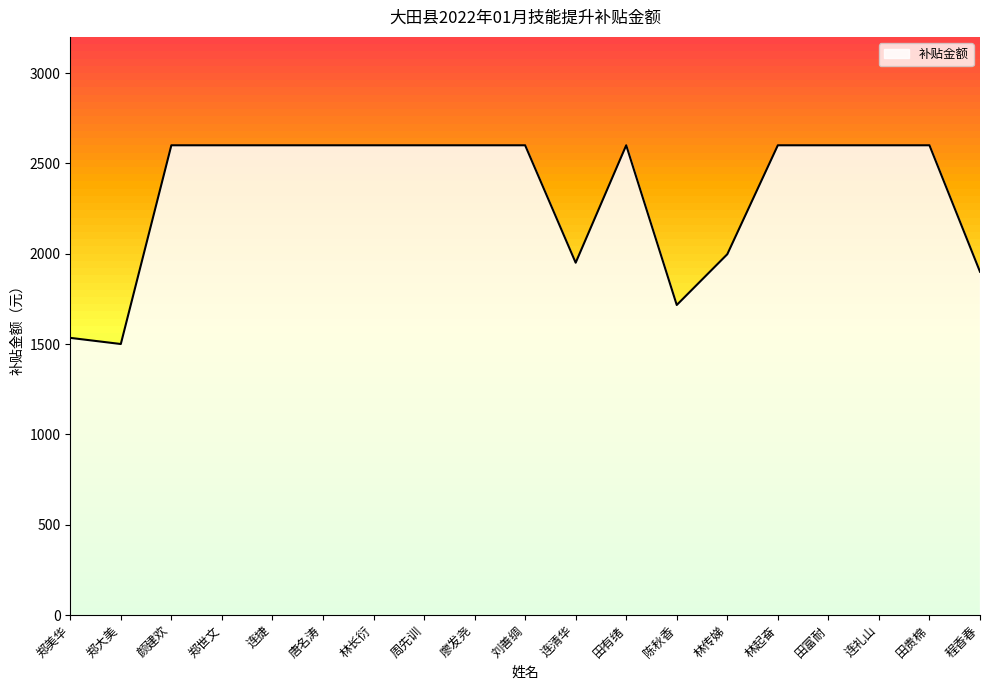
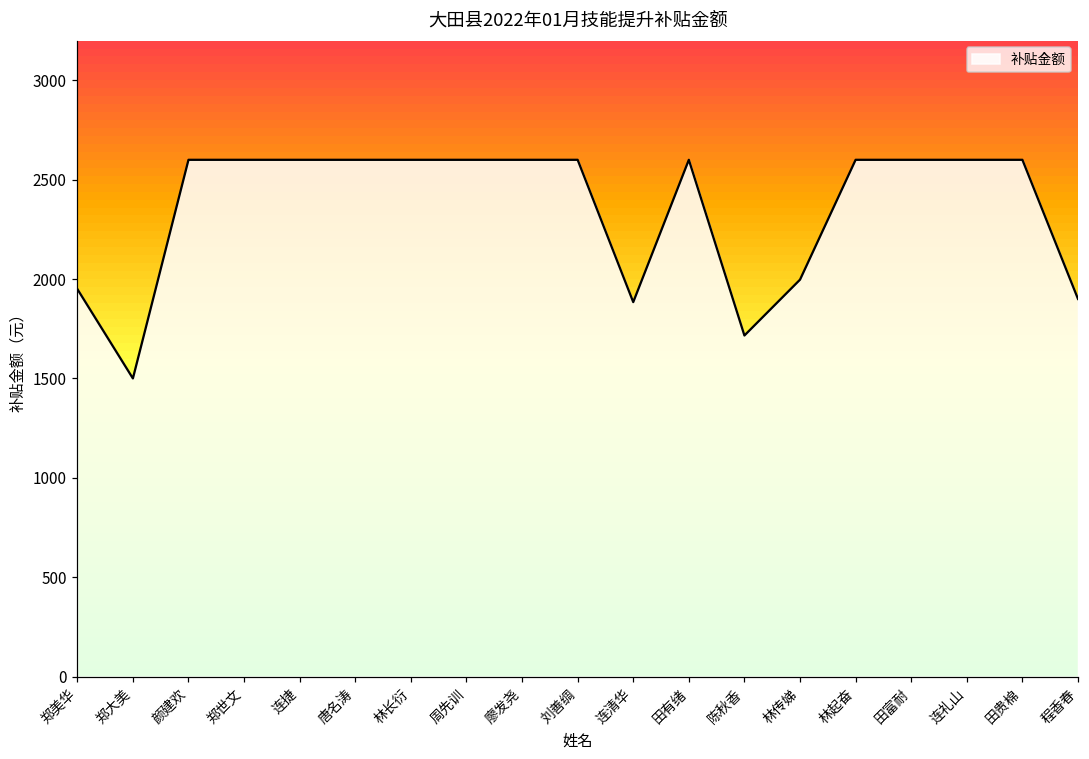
郑美华: 1530 -> 1950
连清华: 1950 -> 1880
